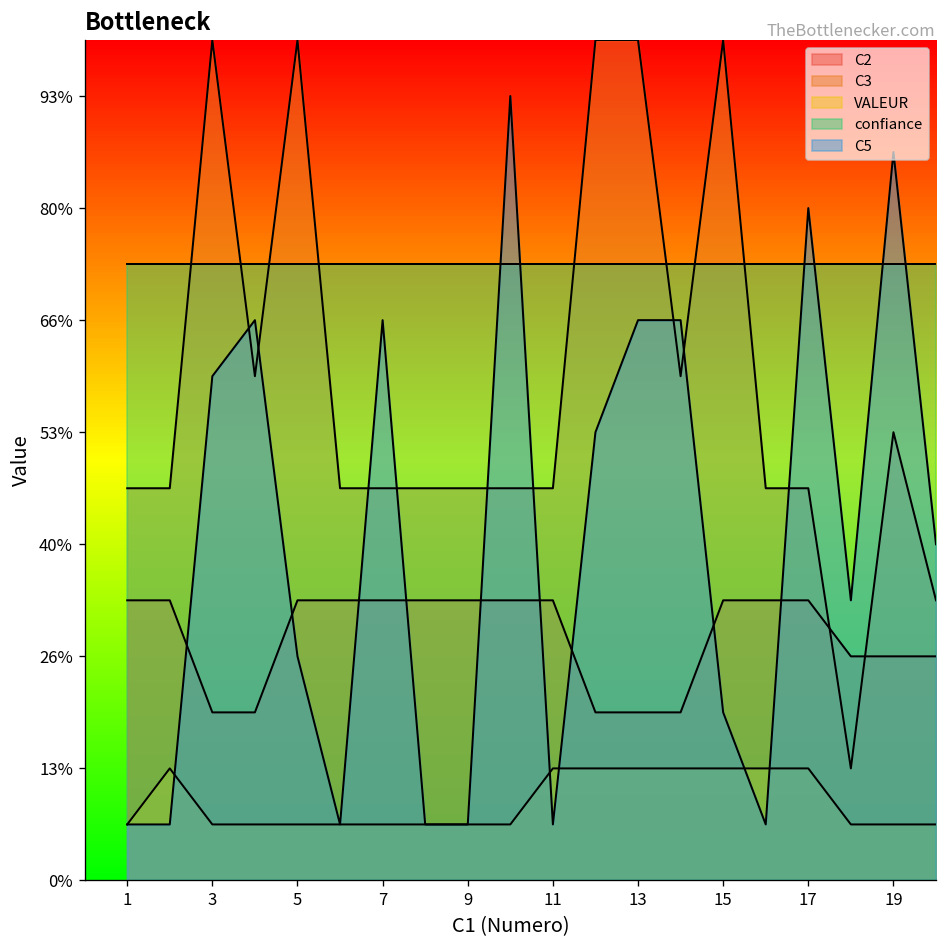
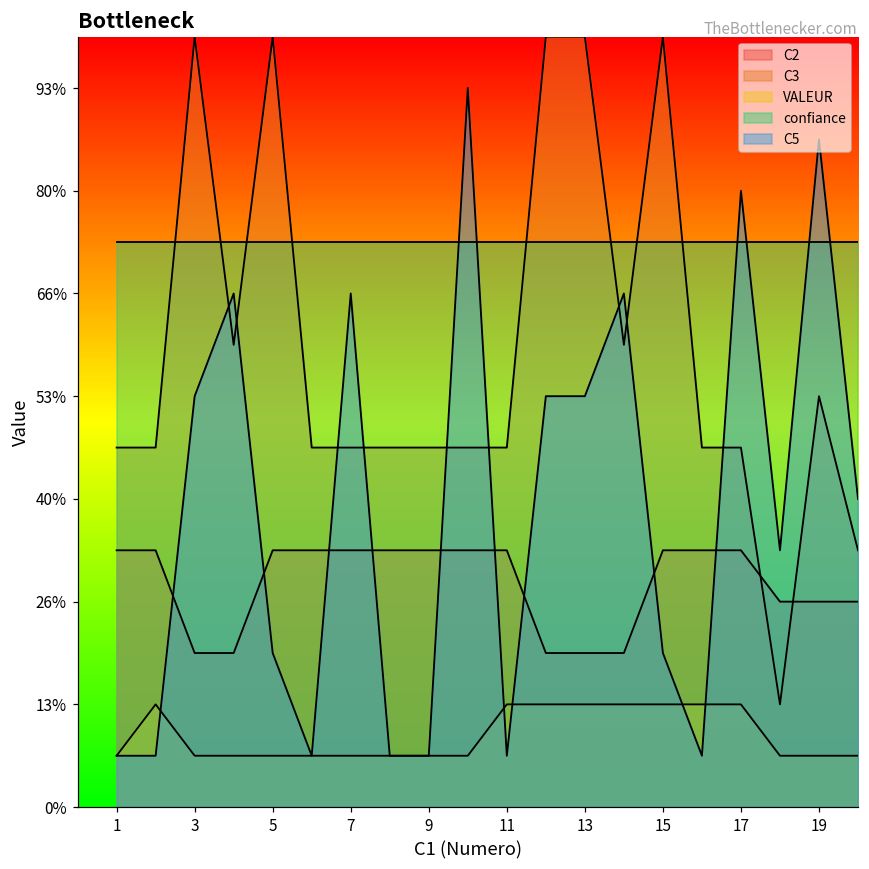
C5, 3: 60% -> 53%
C5, 5: 27% -> 20%
C5, 13: 66% -> 53%
